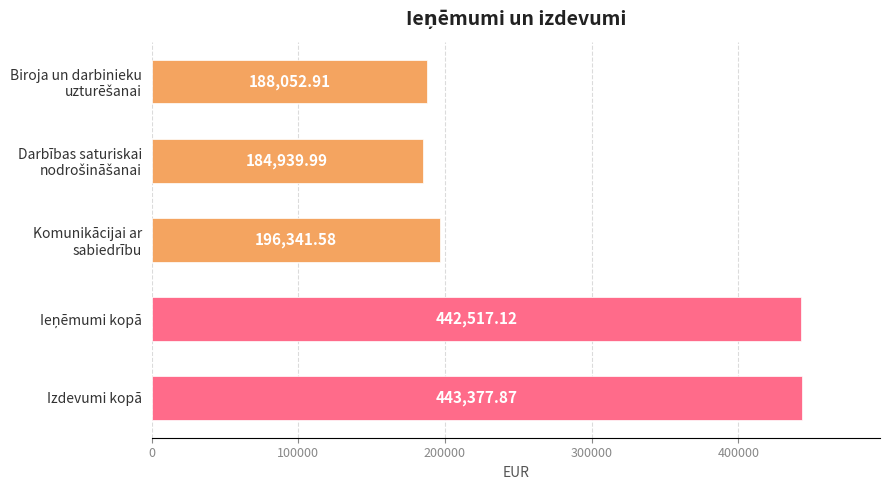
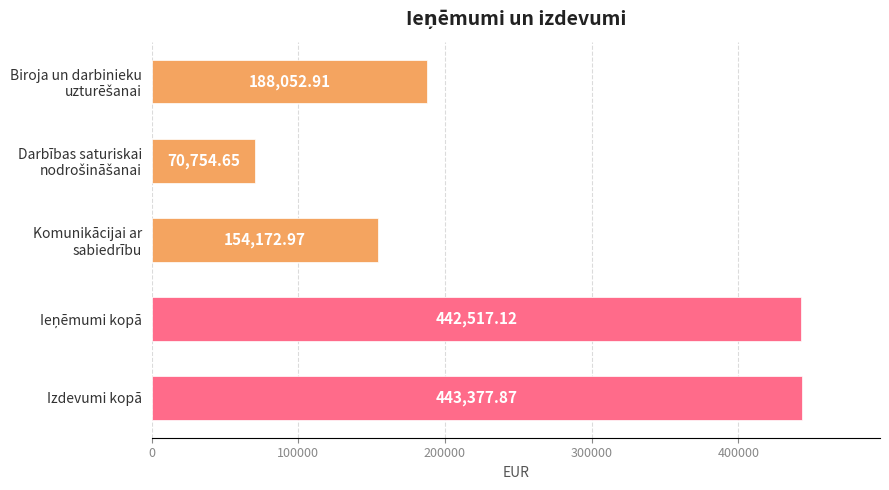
Darbības saturiskai nodrošināšanai: 184,939.99 -> 70,754.65
Komunikācijai ar sabiedrību: 196,341.58 -> 154,172.97
